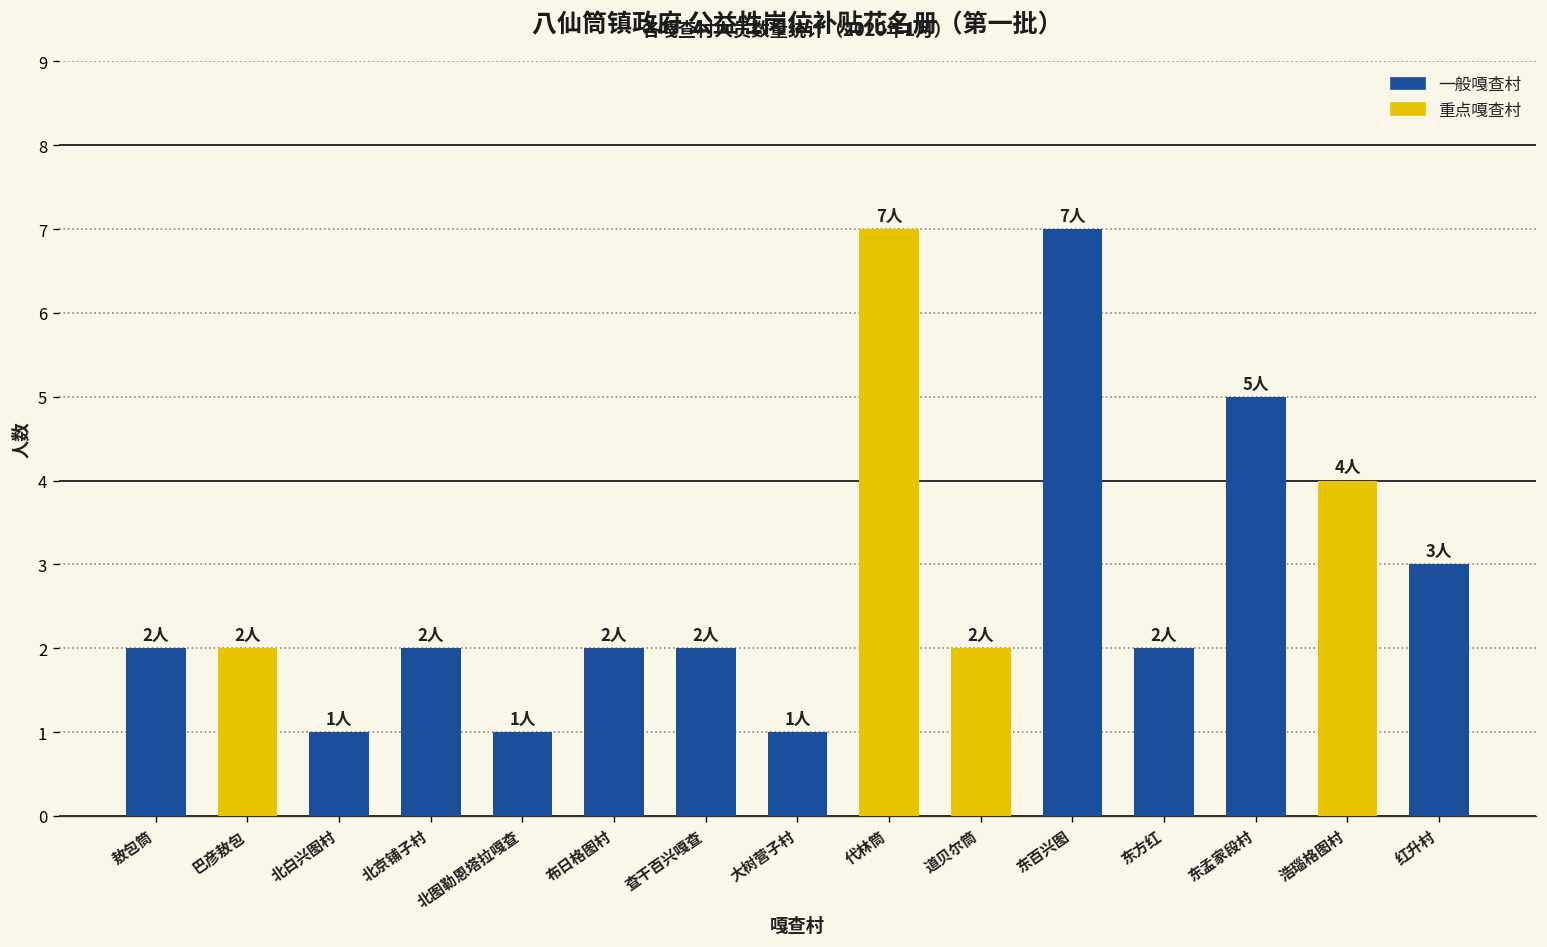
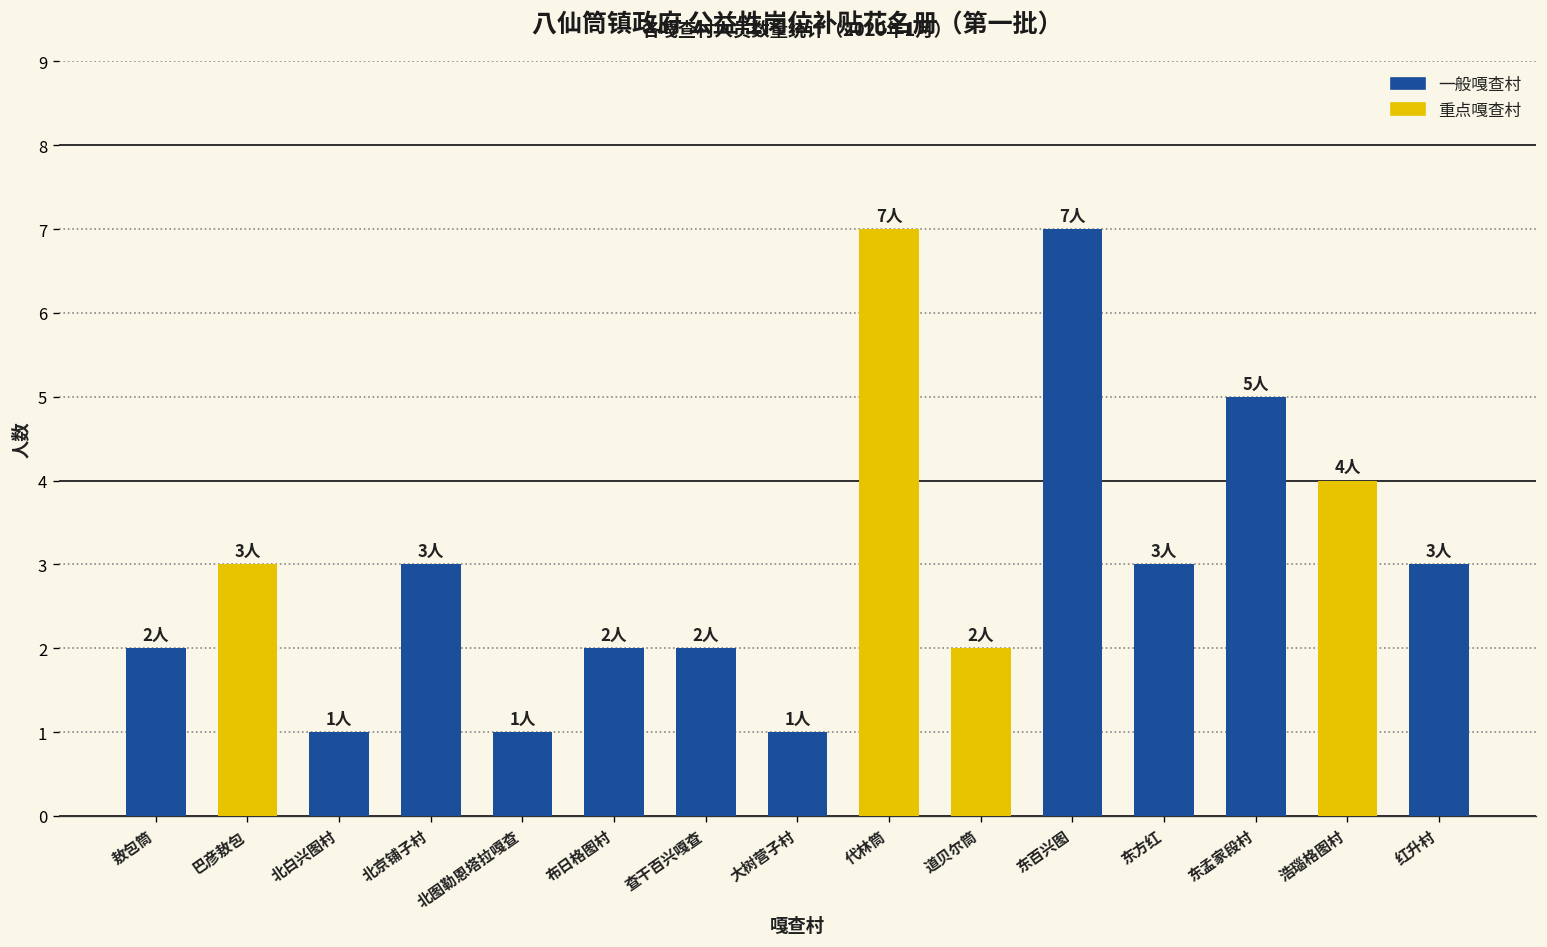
巴彦敖包: 2人 -> 3人
北京铺子村: 2人 -> 3人
东方红: 2人 -> 3人
